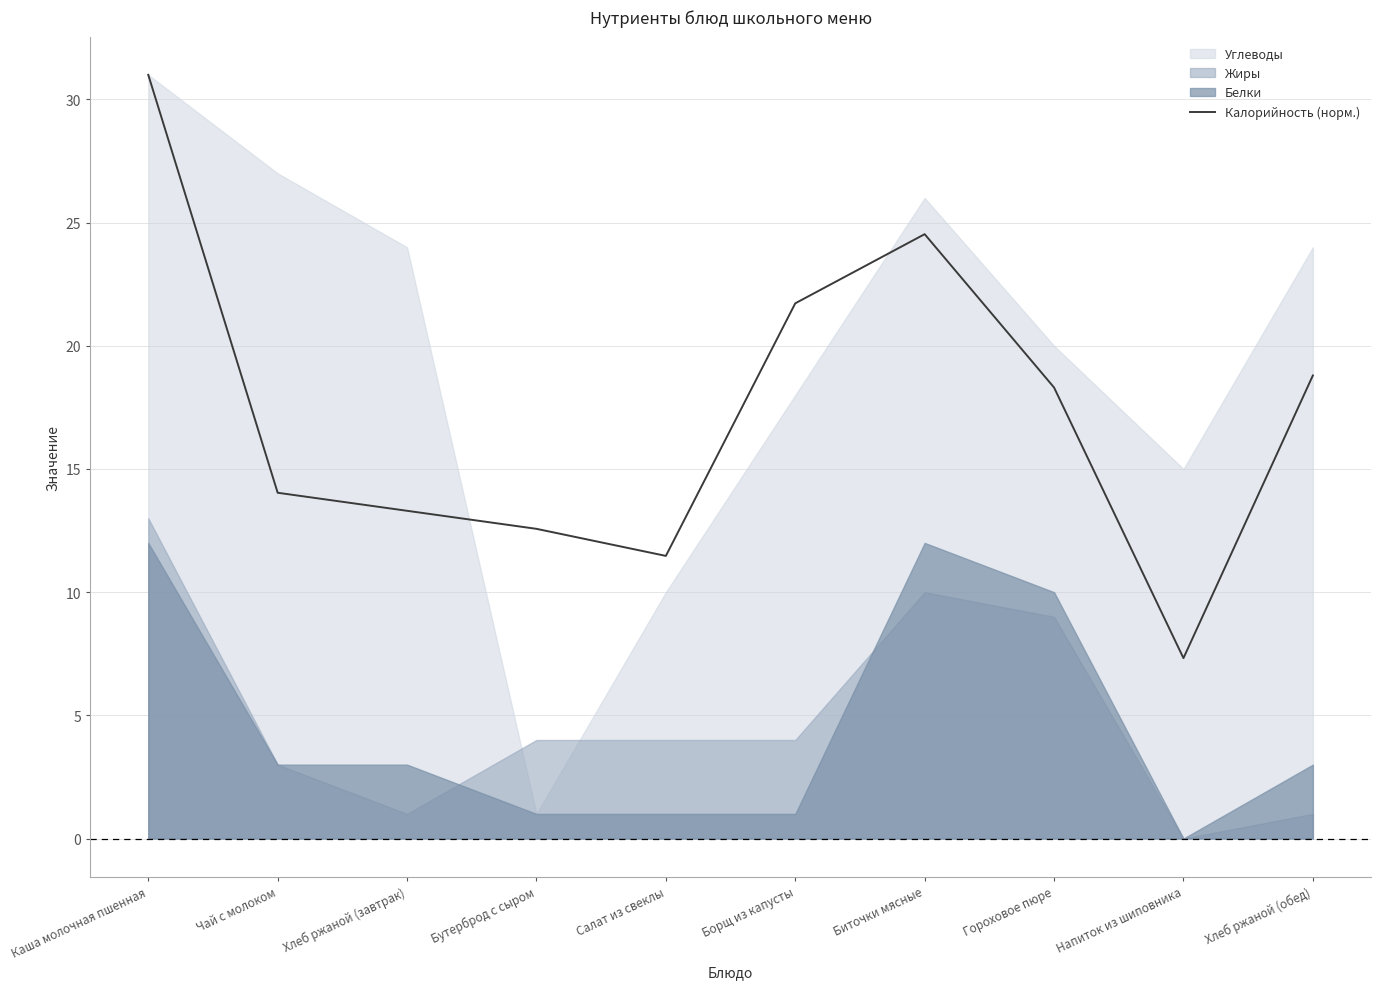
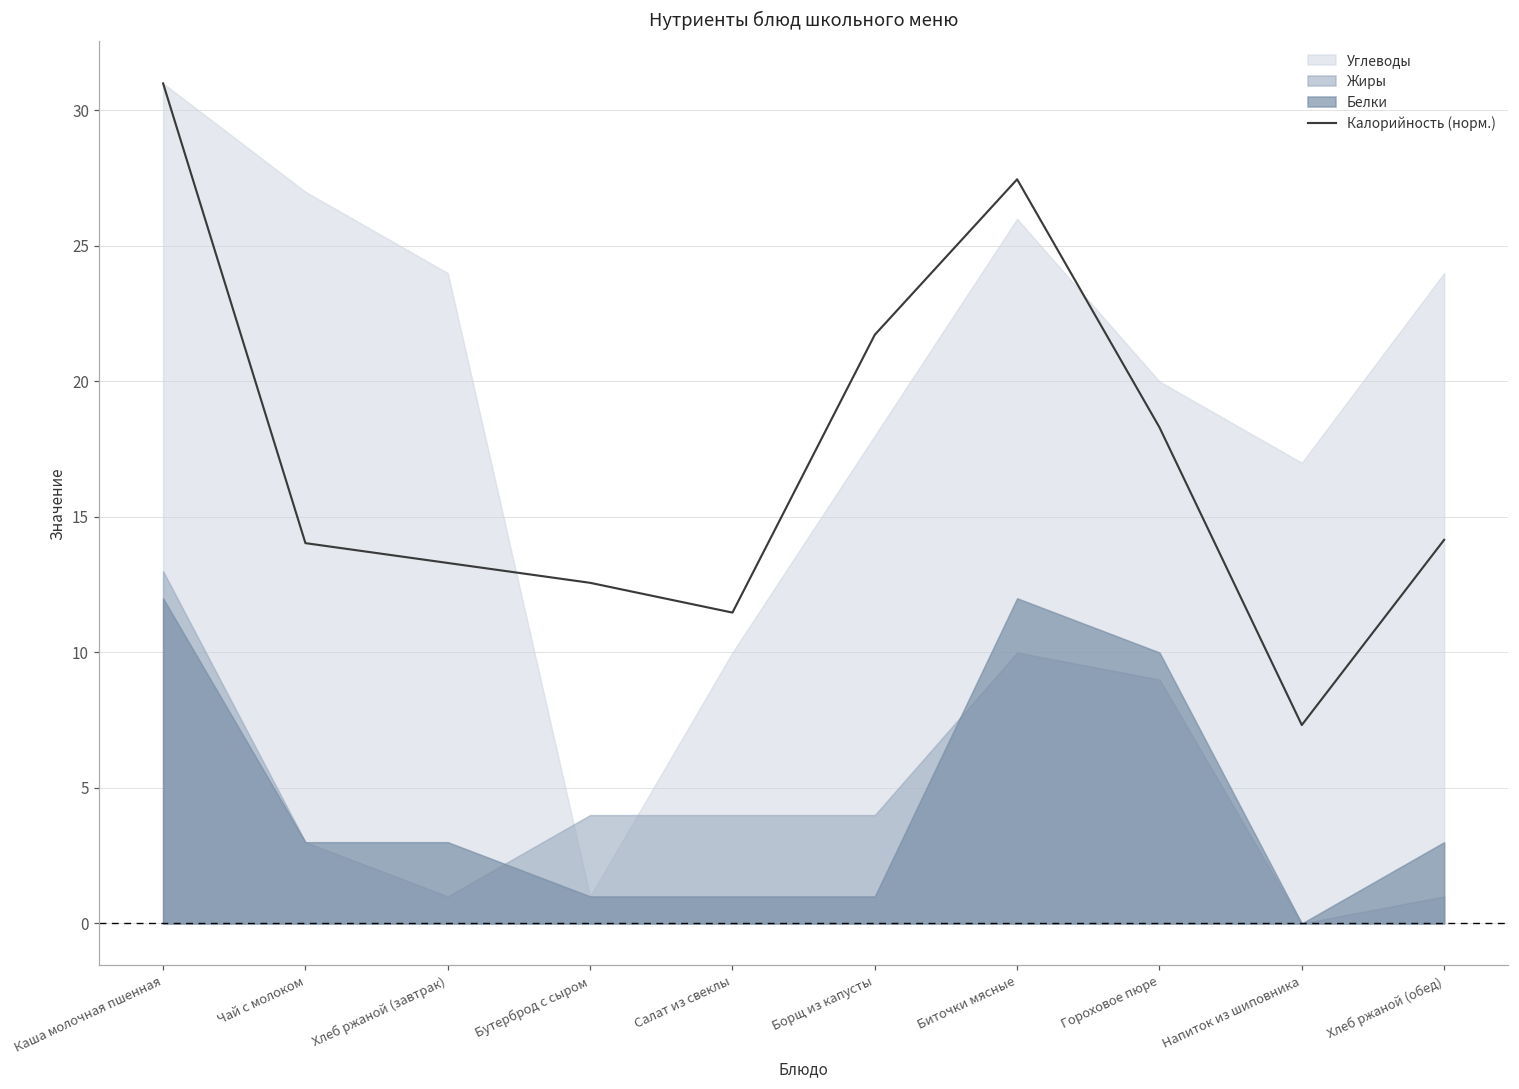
Калорийность (норм.), Биточки мясные: 24.5 -> 27.5
Углеводы, Напиток из шиповника: 15 -> 17
Калорийность (норм.), Хлеб ржаной (обед): 18.8 -> 14.2
